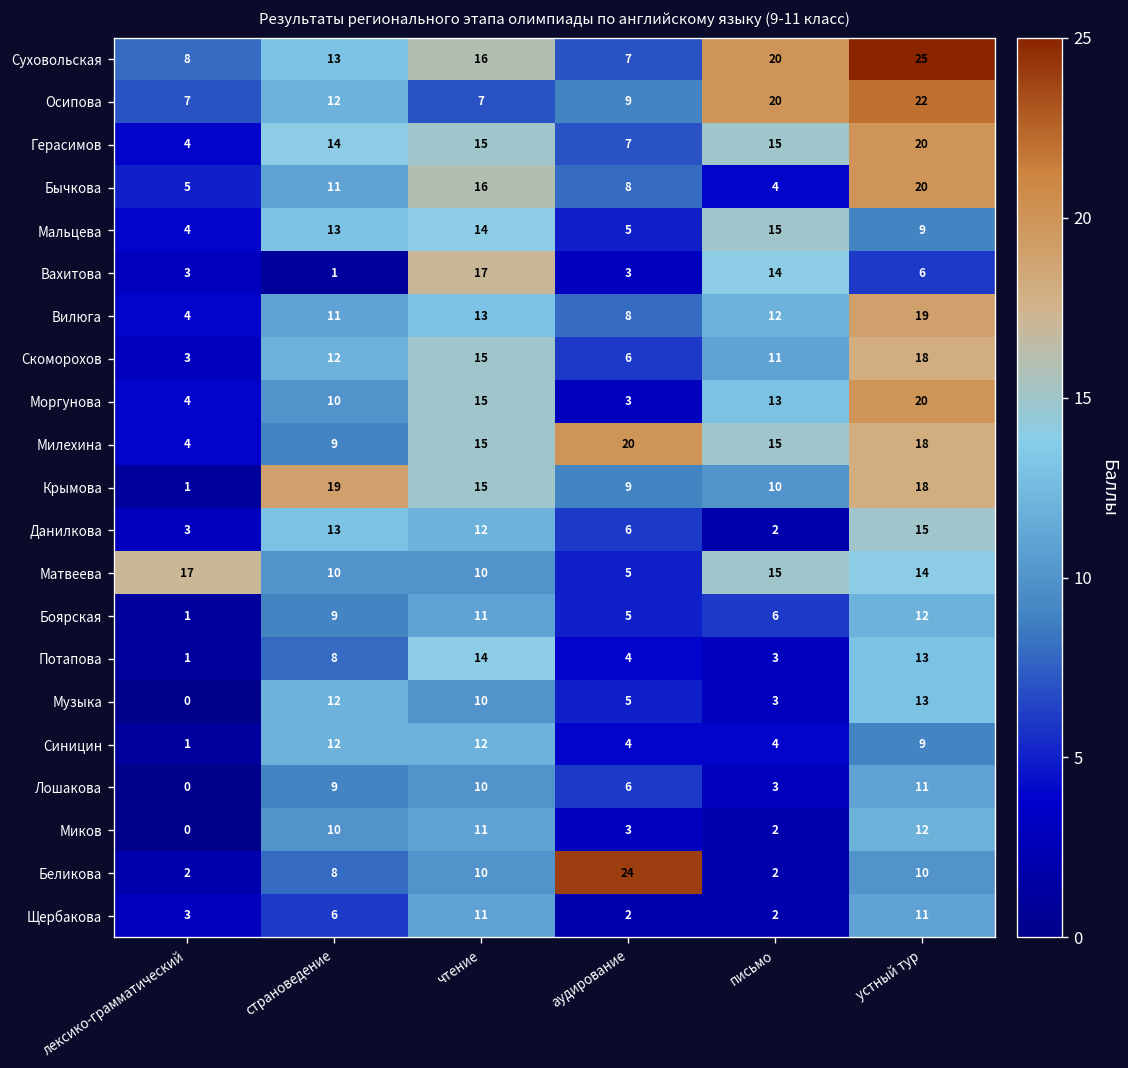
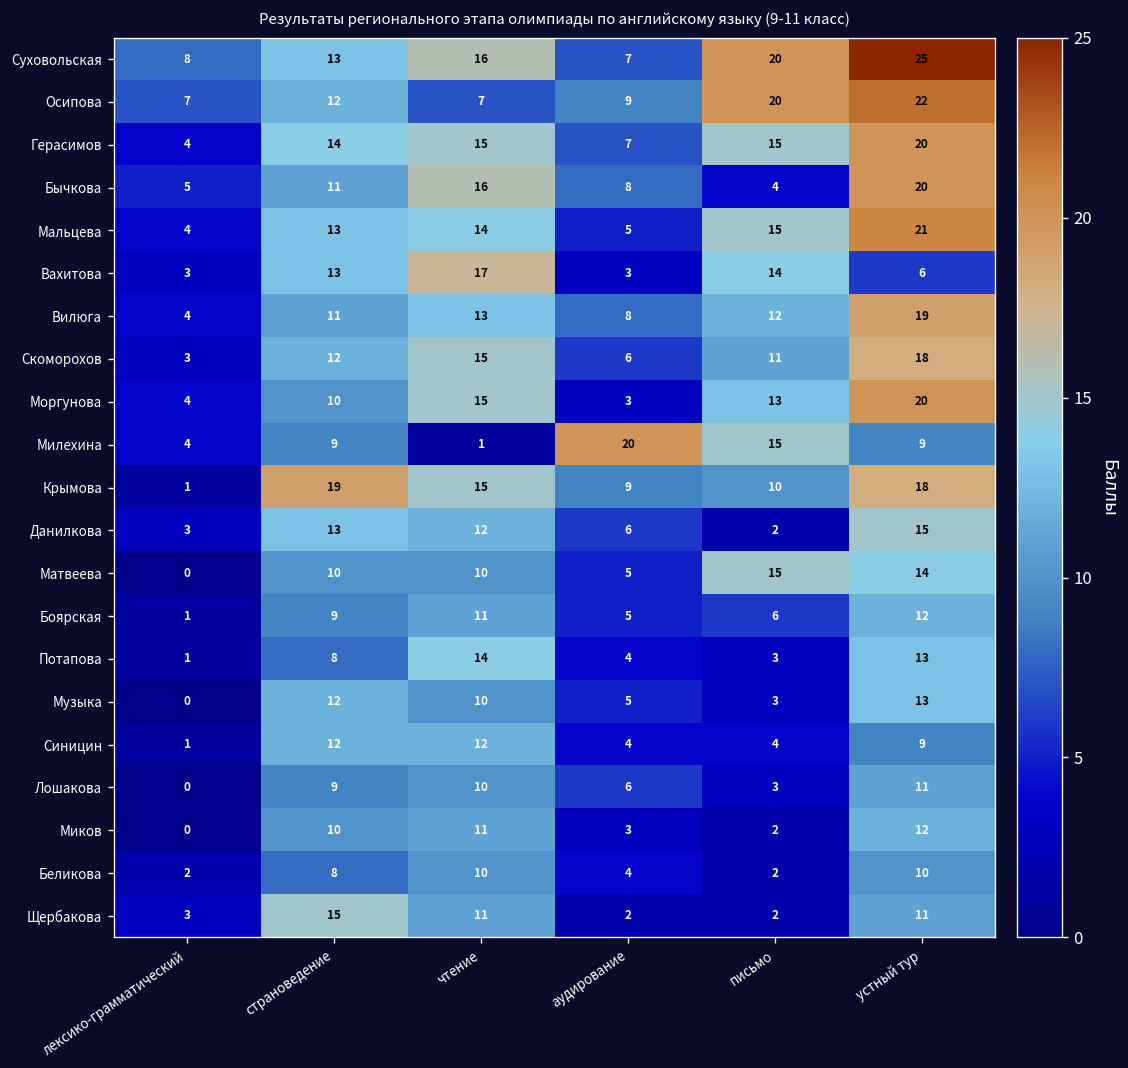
Мальцева, устный тур: 9 -> 21
Вахитова, страноведение: 1 -> 13
Милехина, чтение: 15 -> 1
Милехина, устный тур: 18 -> 9
Матвеева, лексико-грамматический: 17 -> 0
Беликова, аудирование: 24 -> 4
Щербакова, страноведение: 6 -> 15
